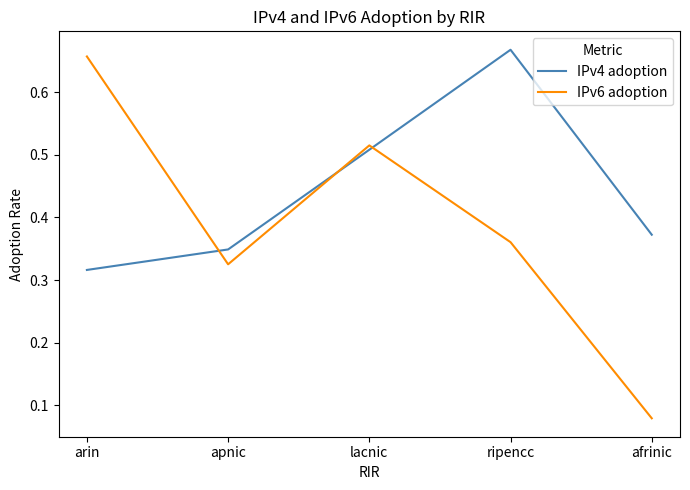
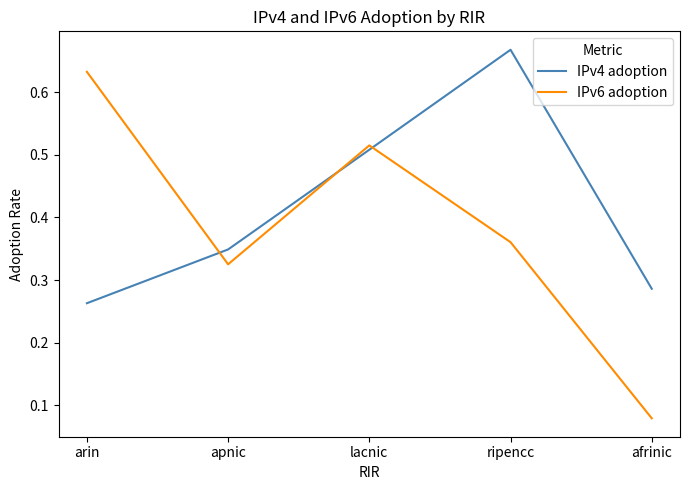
IPv4 adoption, arin: 0.32 -> 0.26
IPv6 adoption, arin: 0.66 -> 0.63
IPv4 adoption, afrinic: 0.37 -> 0.29
